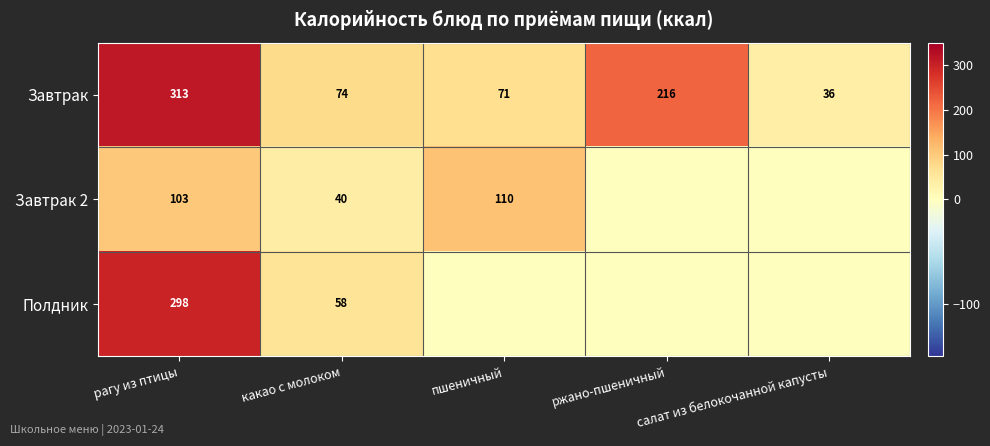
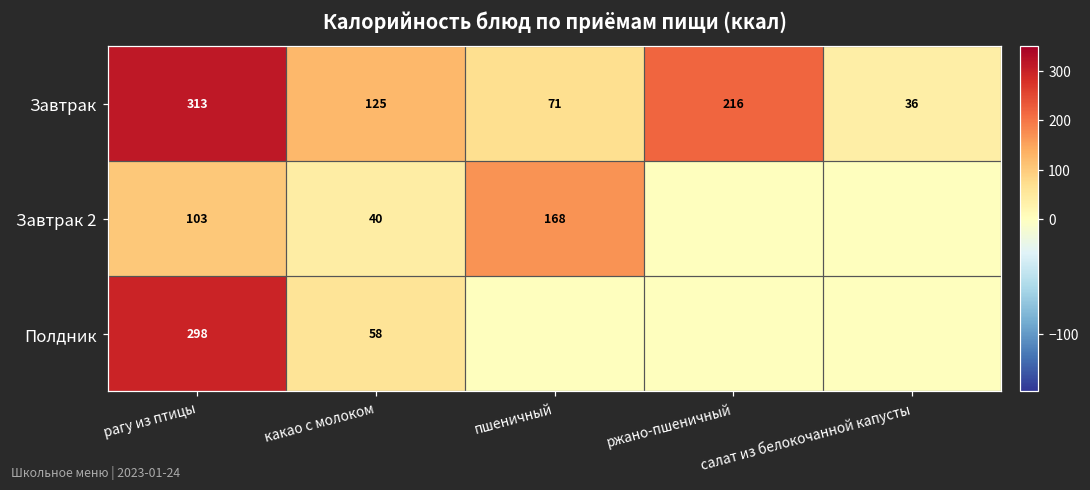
Завтрак, какао с молоком: 74 -> 125
Завтрак 2, пшеничный: 110 -> 168
